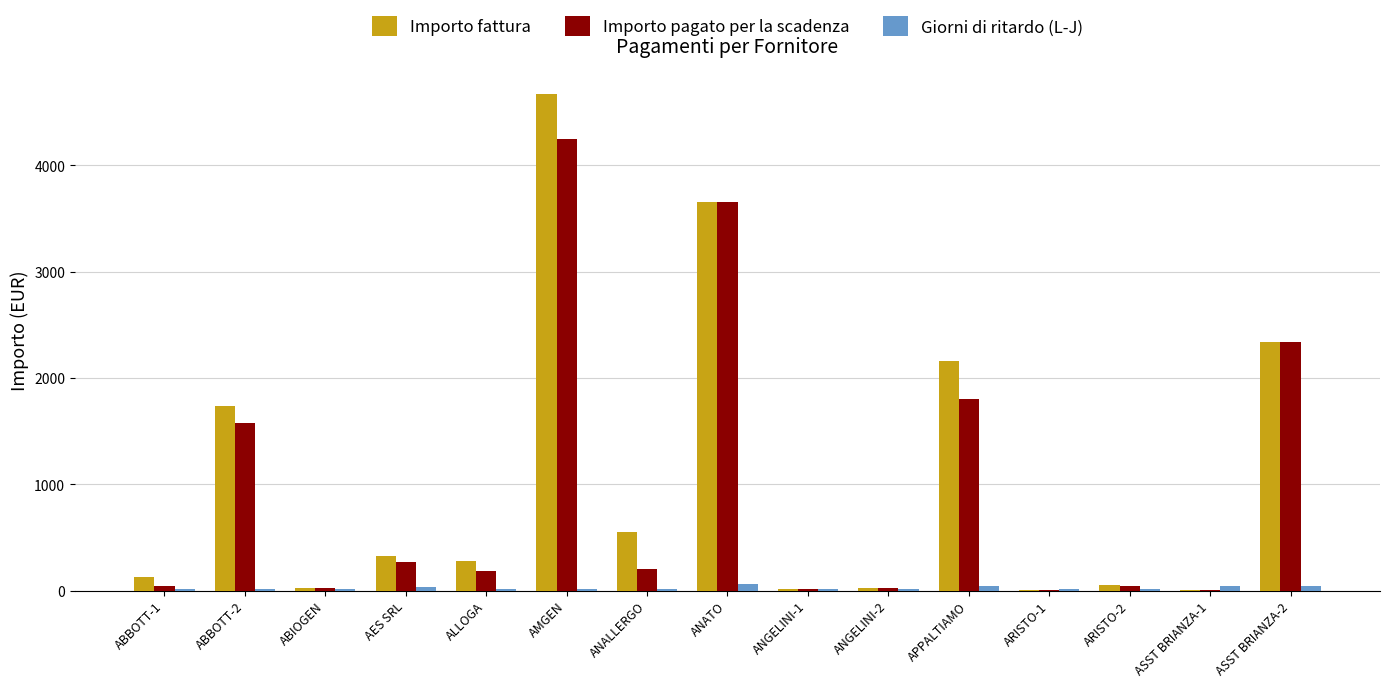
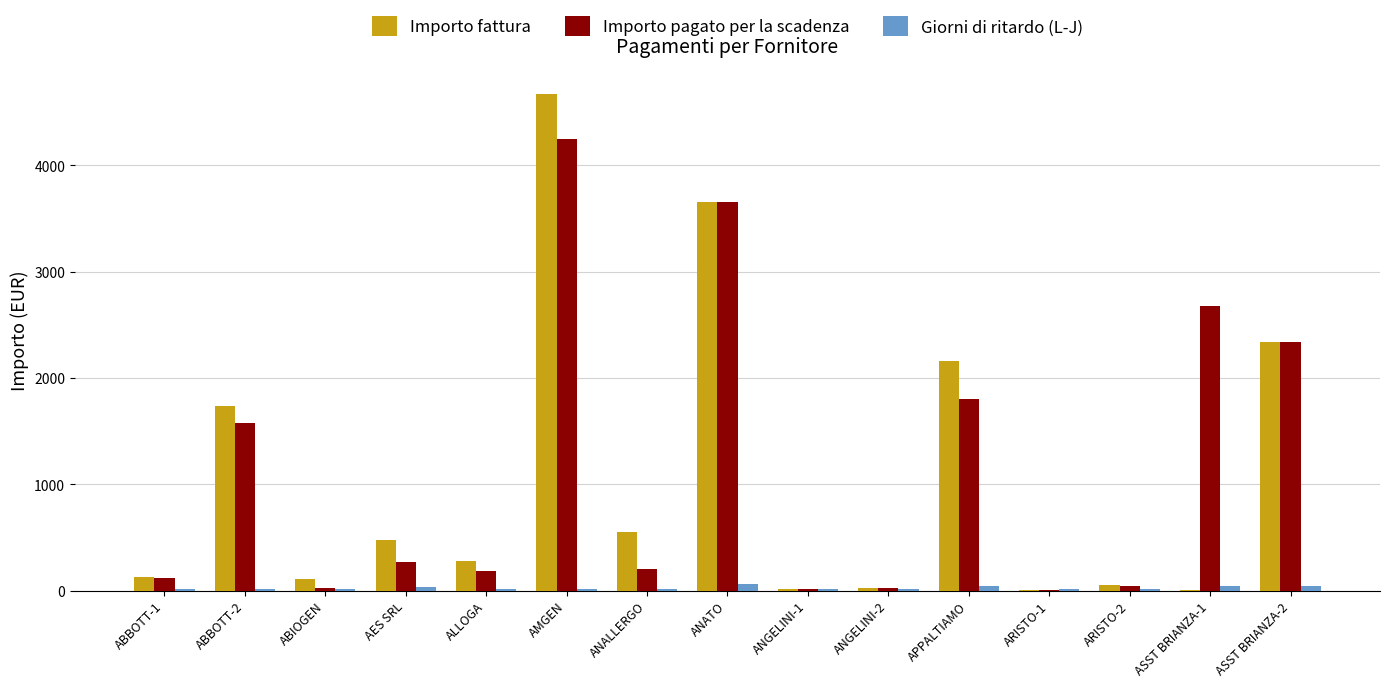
Importo pagato per la scadenza, ABBOTT-1: 40 -> 110
Importo fattura, ABIOGEN: 20 -> 110
Importo fattura, AES SRL: 330 -> 480
Importo pagato per la scadenza, ASST BRIANZA-1: 0 -> 2680
